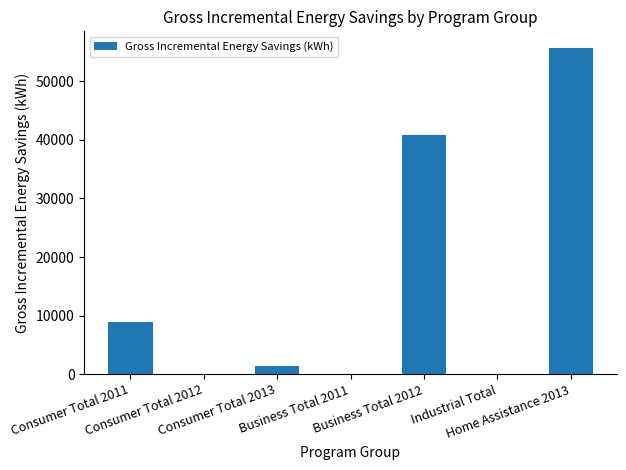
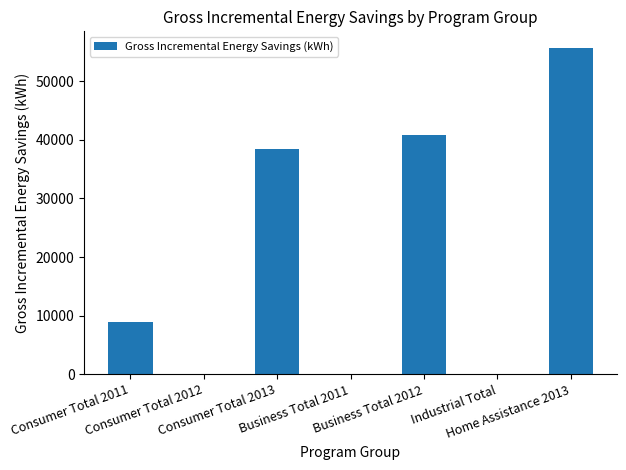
Consumer Total 2013: 1000 -> 38000
